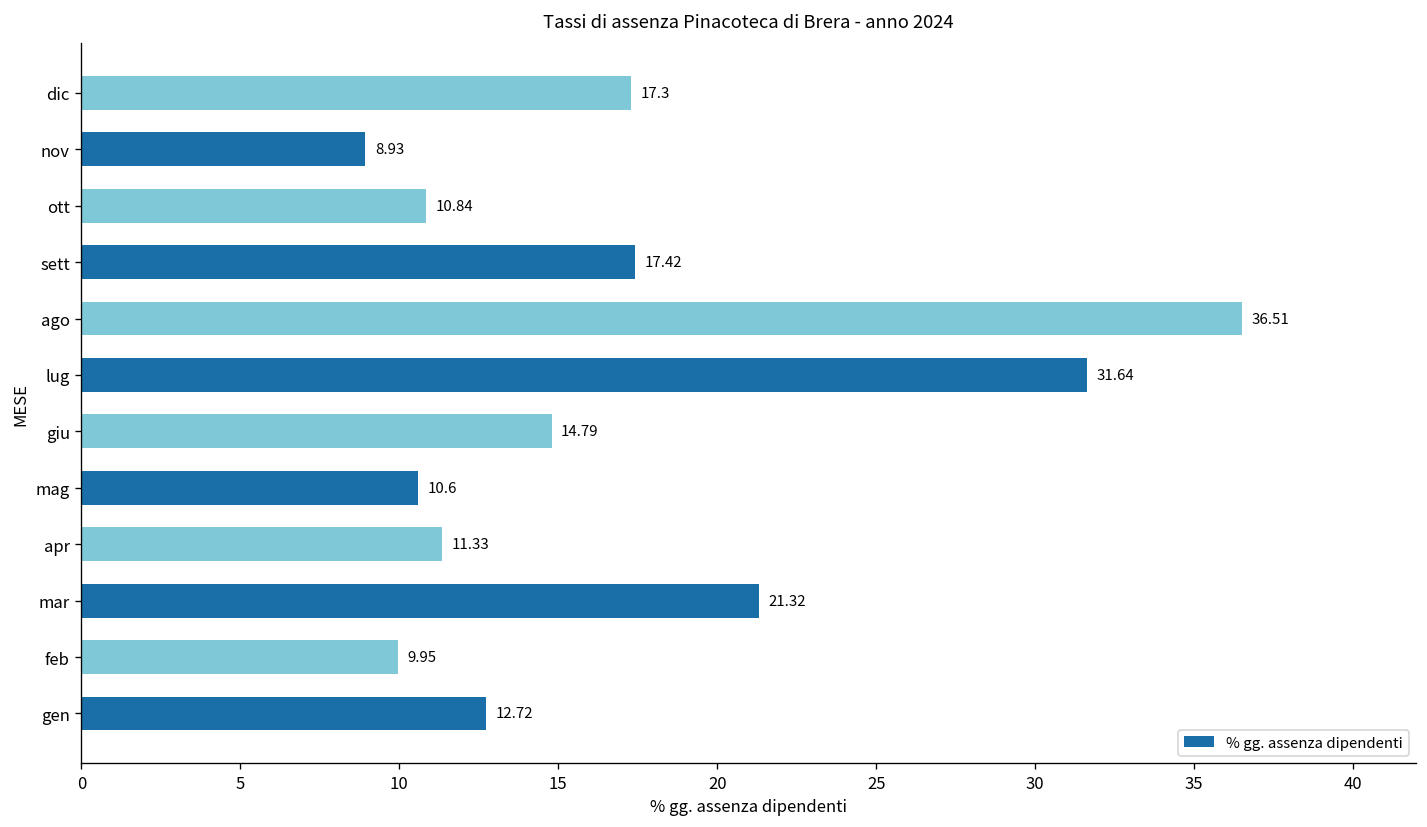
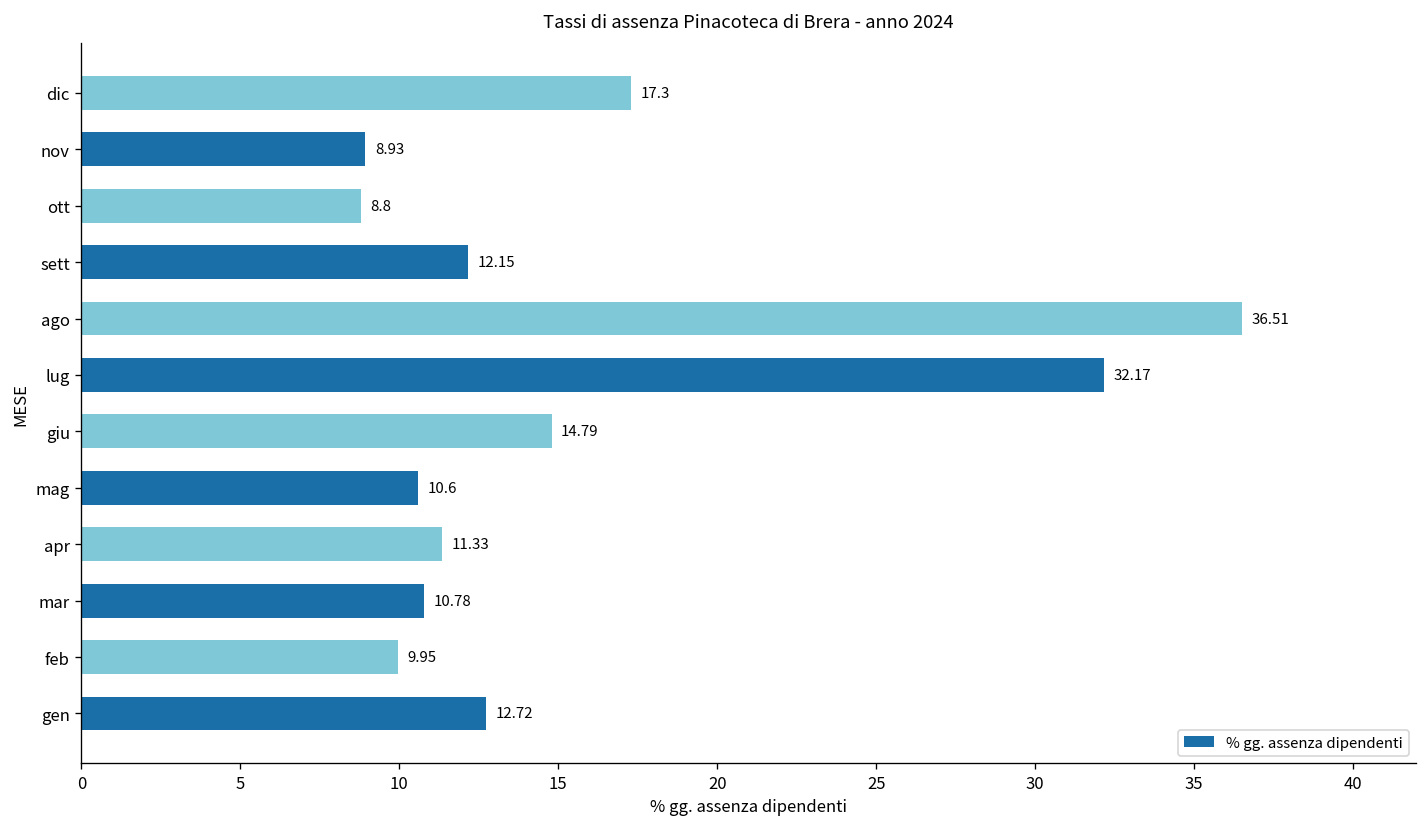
ott: 10.84 -> 8.8
sett: 17.42 -> 12.15
lug: 31.64 -> 32.17
mar: 21.32 -> 10.78
